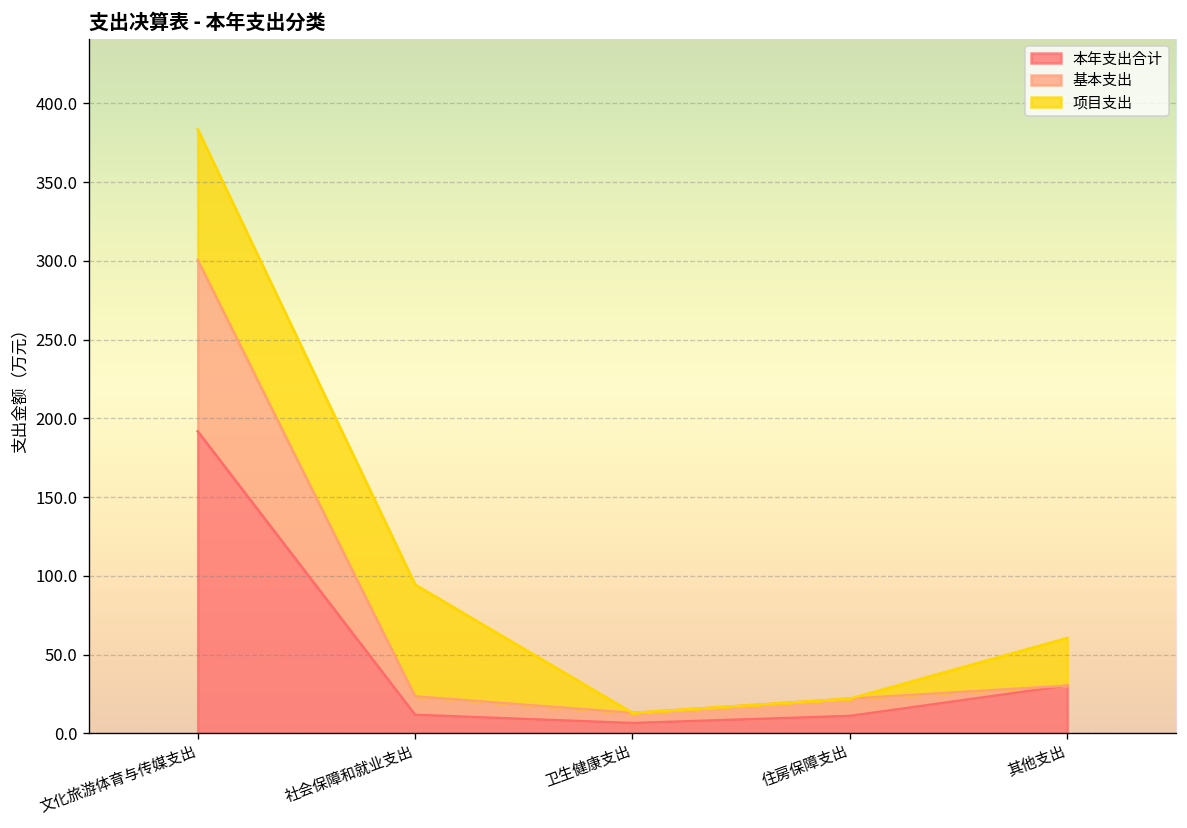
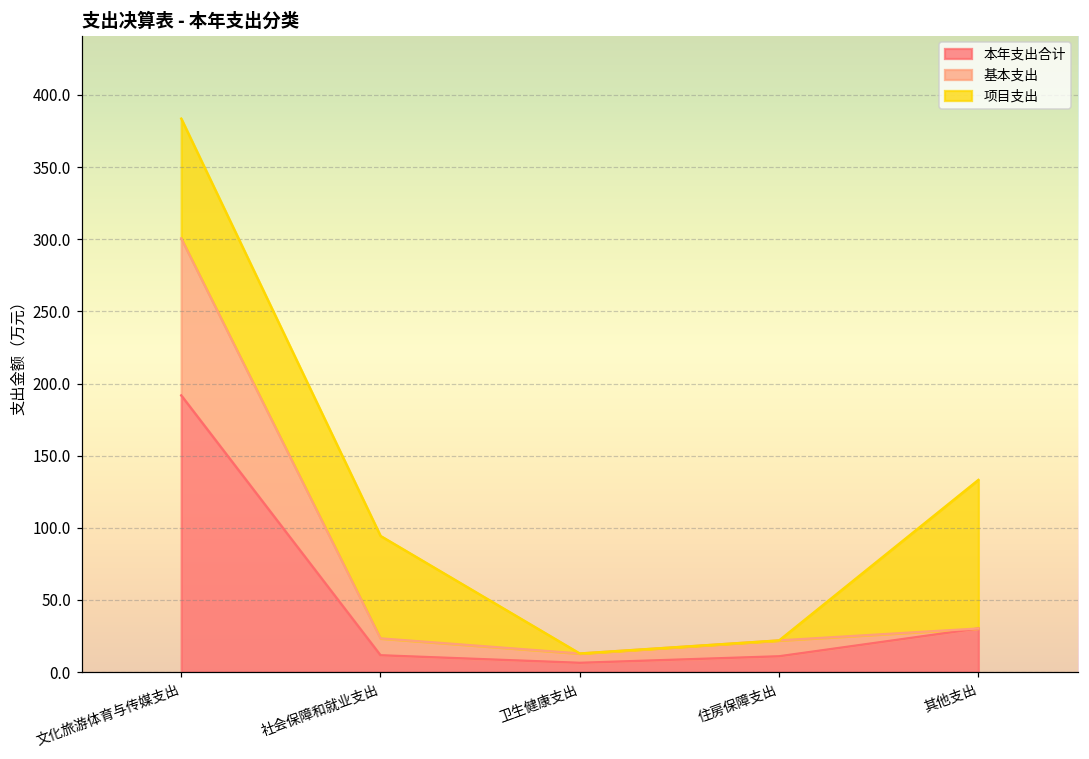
项目支出, 其他支出: 30 -> 103
